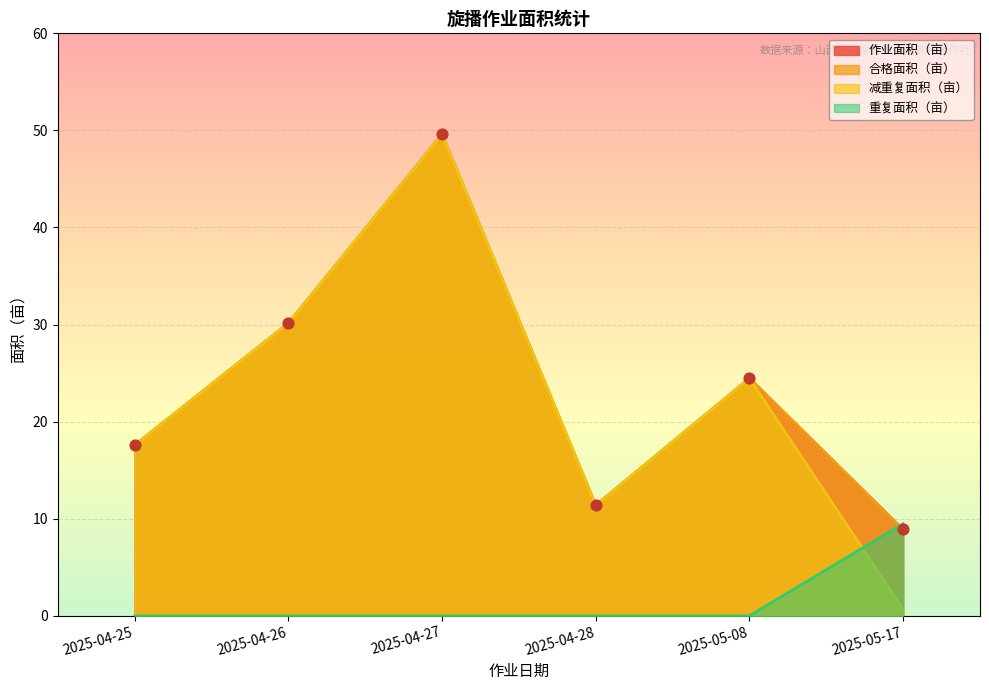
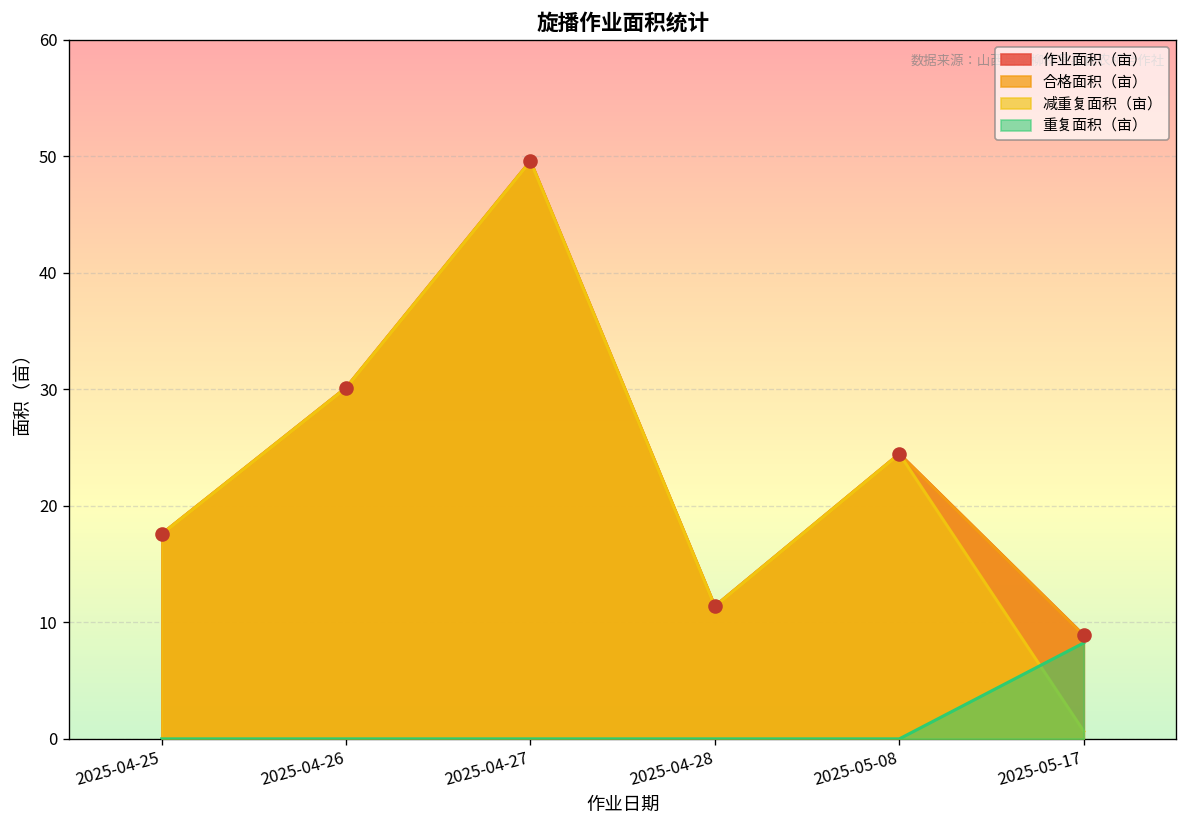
重复面积（亩）, 2025-05-17: 9 -> 8
